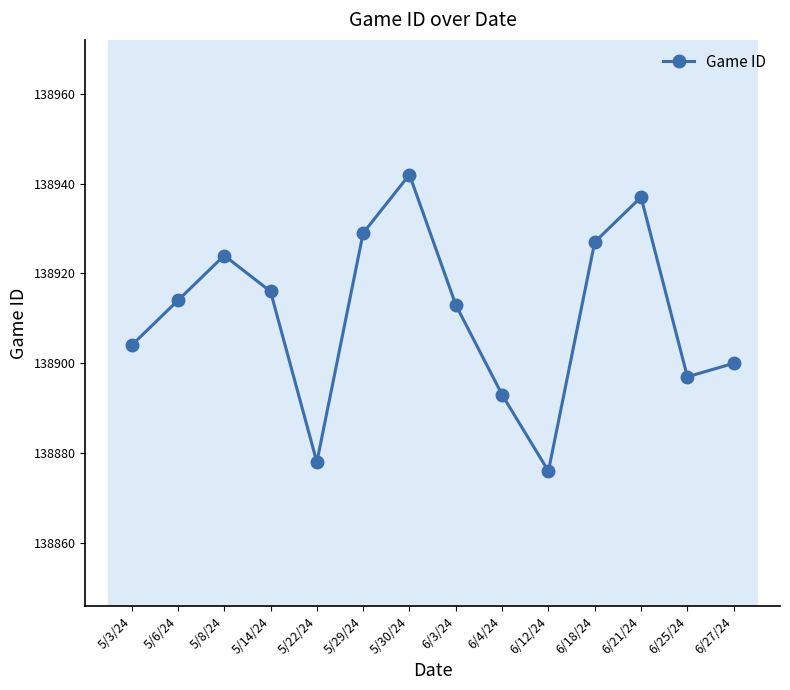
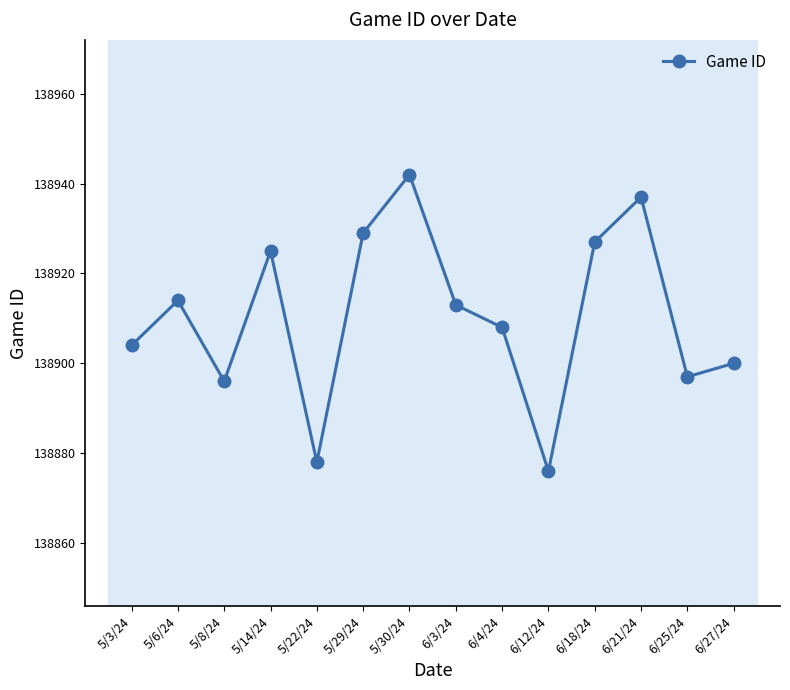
5/8/24: 138924 -> 138896
5/14/24: 138916 -> 138925
6/4/24: 138893 -> 138908
